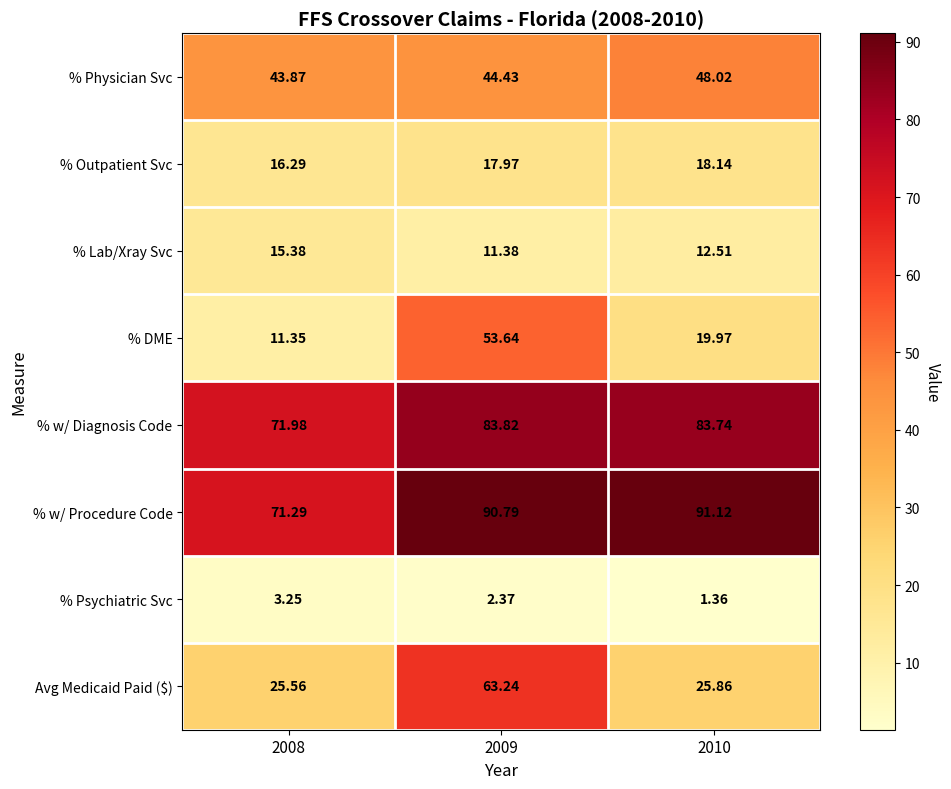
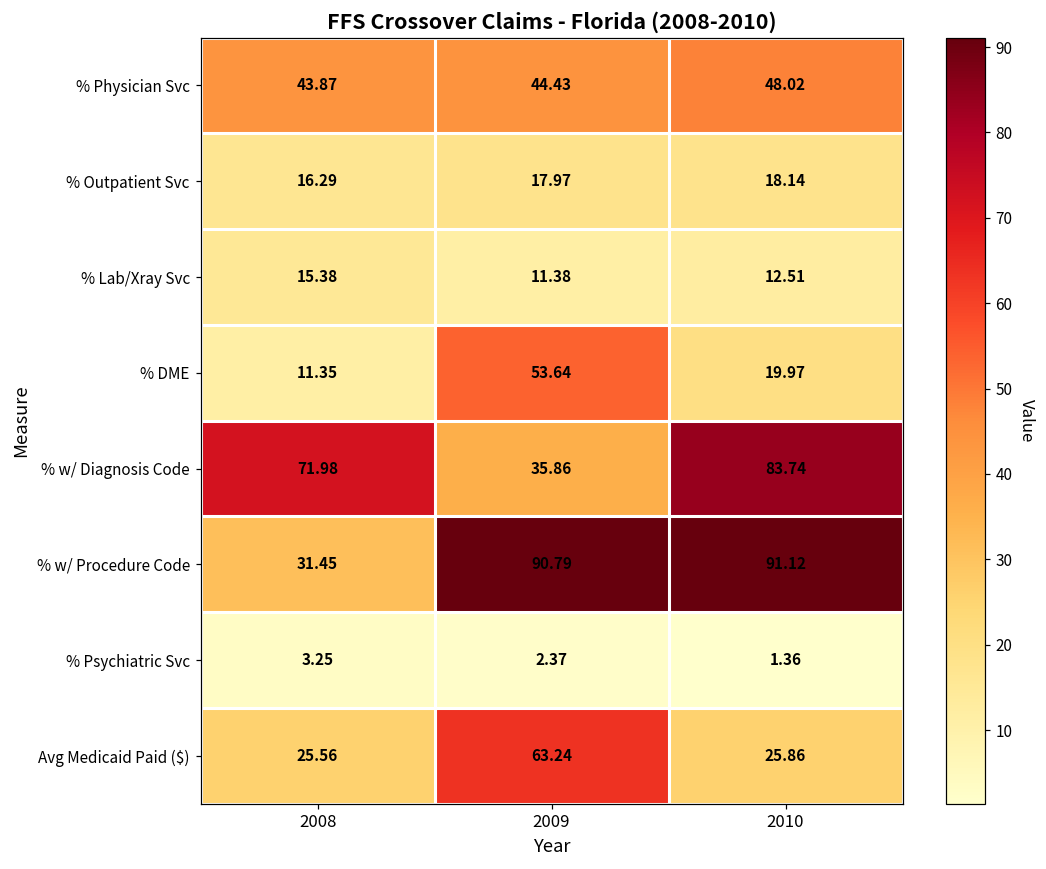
% w/ Diagnosis Code, 2009: 83.82 -> 35.86
% w/ Procedure Code, 2008: 71.29 -> 31.45
